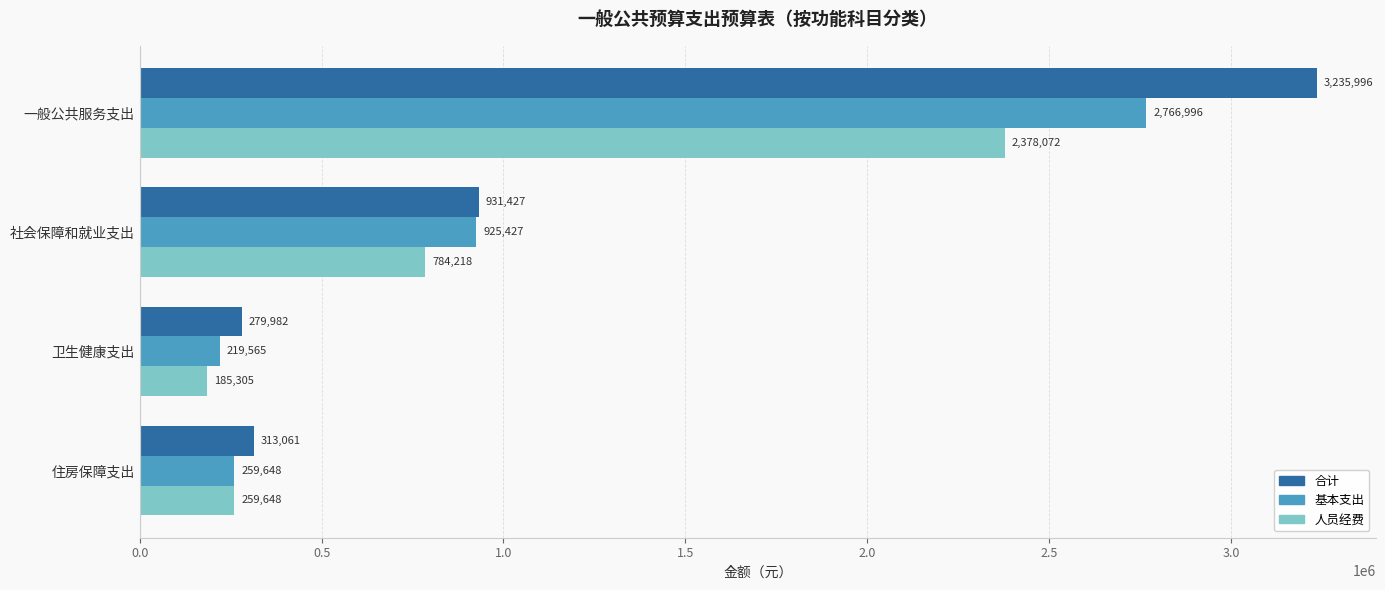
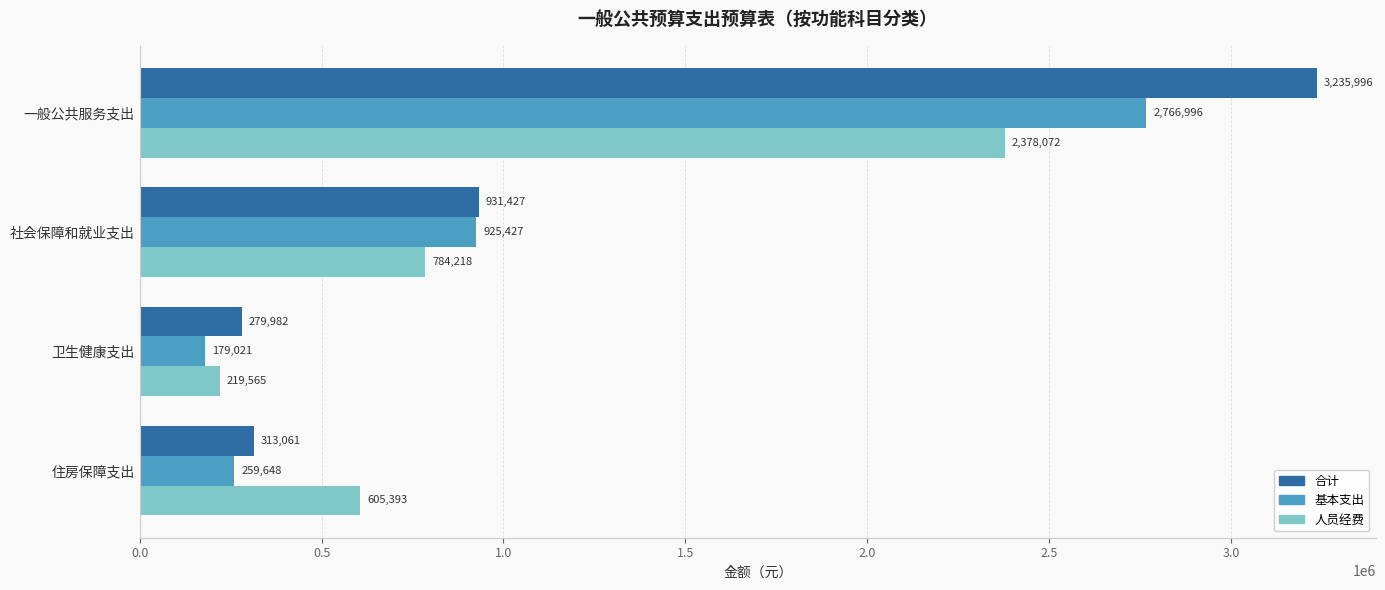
基本支出, 卫生健康支出: 219,565 -> 179,021
人员经费, 卫生健康支出: 185,305 -> 219,565
人员经费, 住房保障支出: 259,648 -> 605,393
